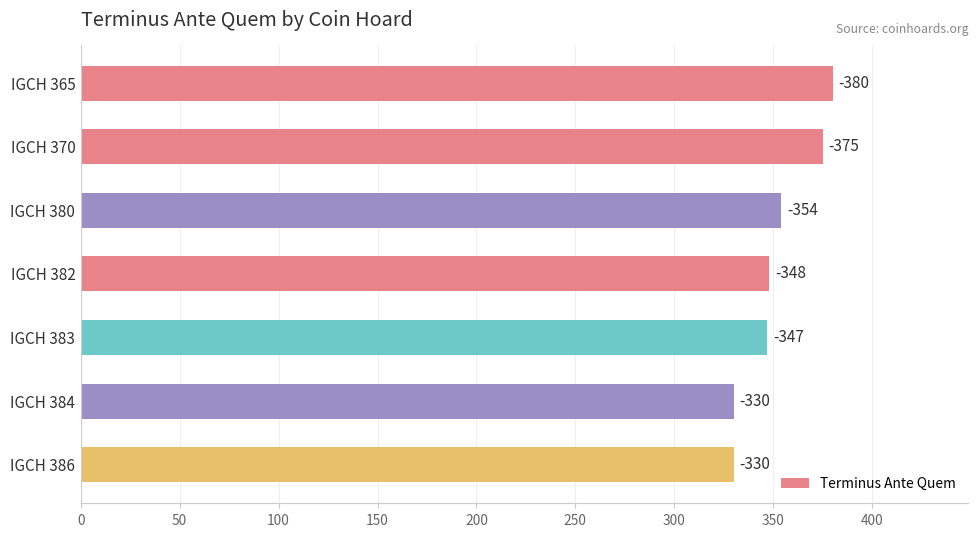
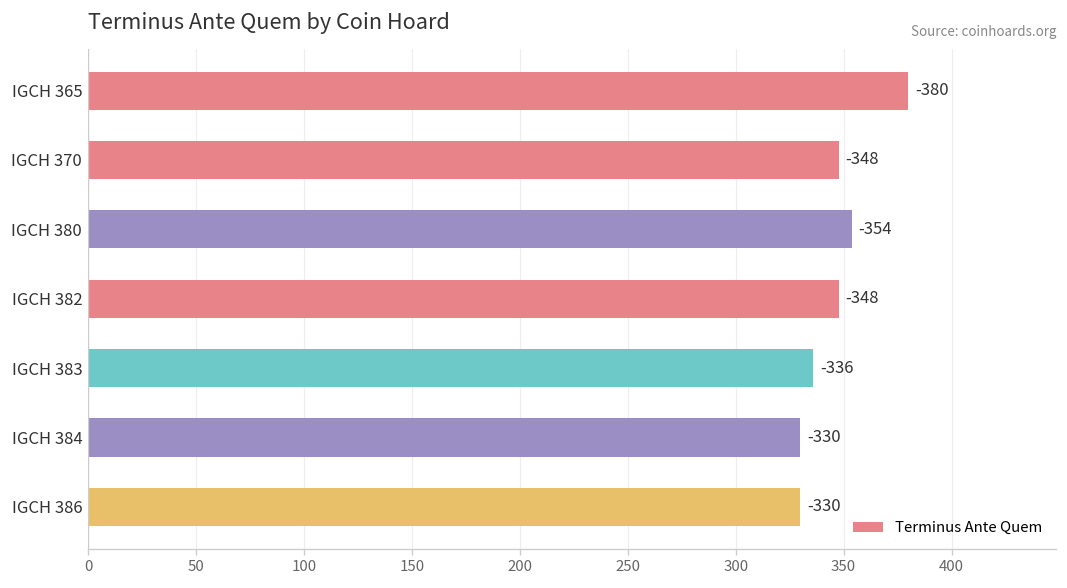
IGCH 370: -375 -> -348
IGCH 383: -347 -> -336
